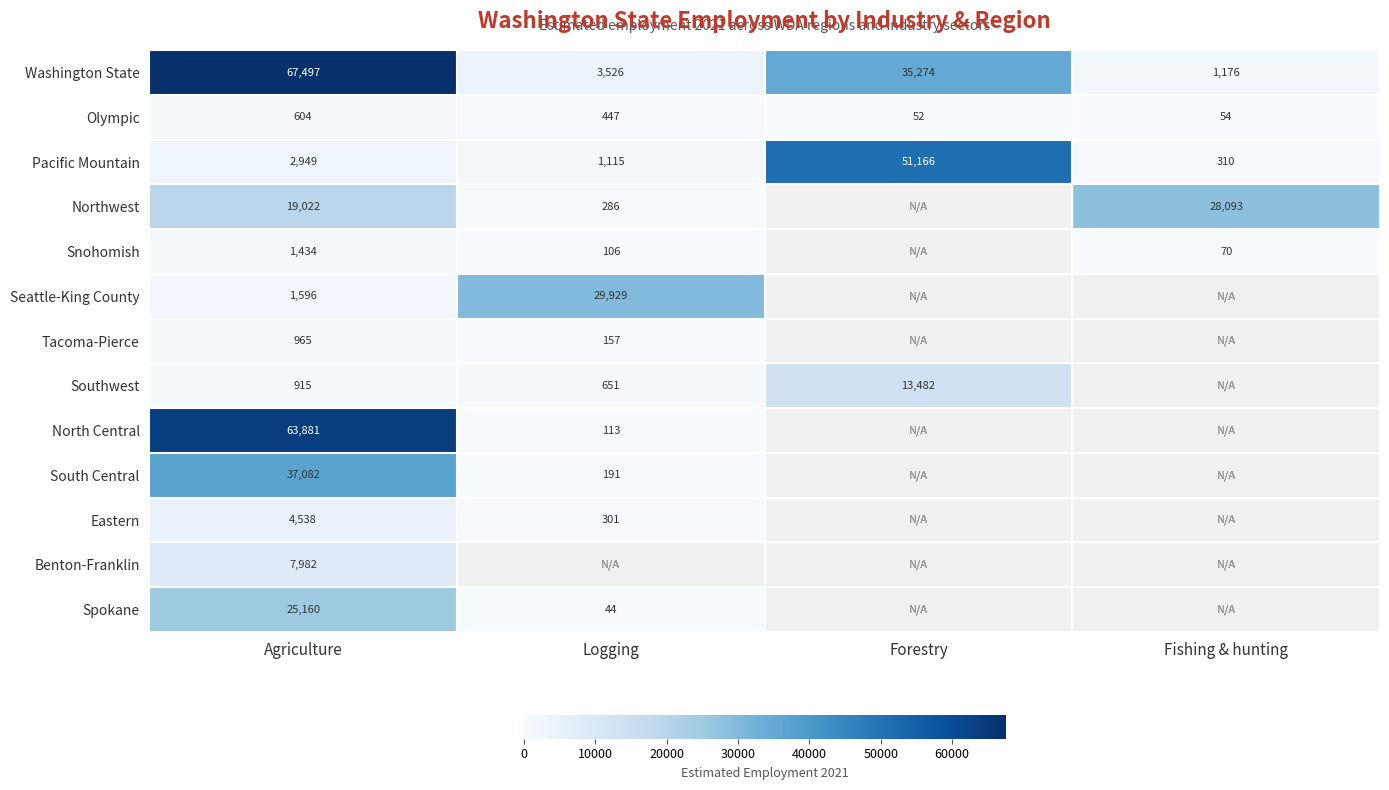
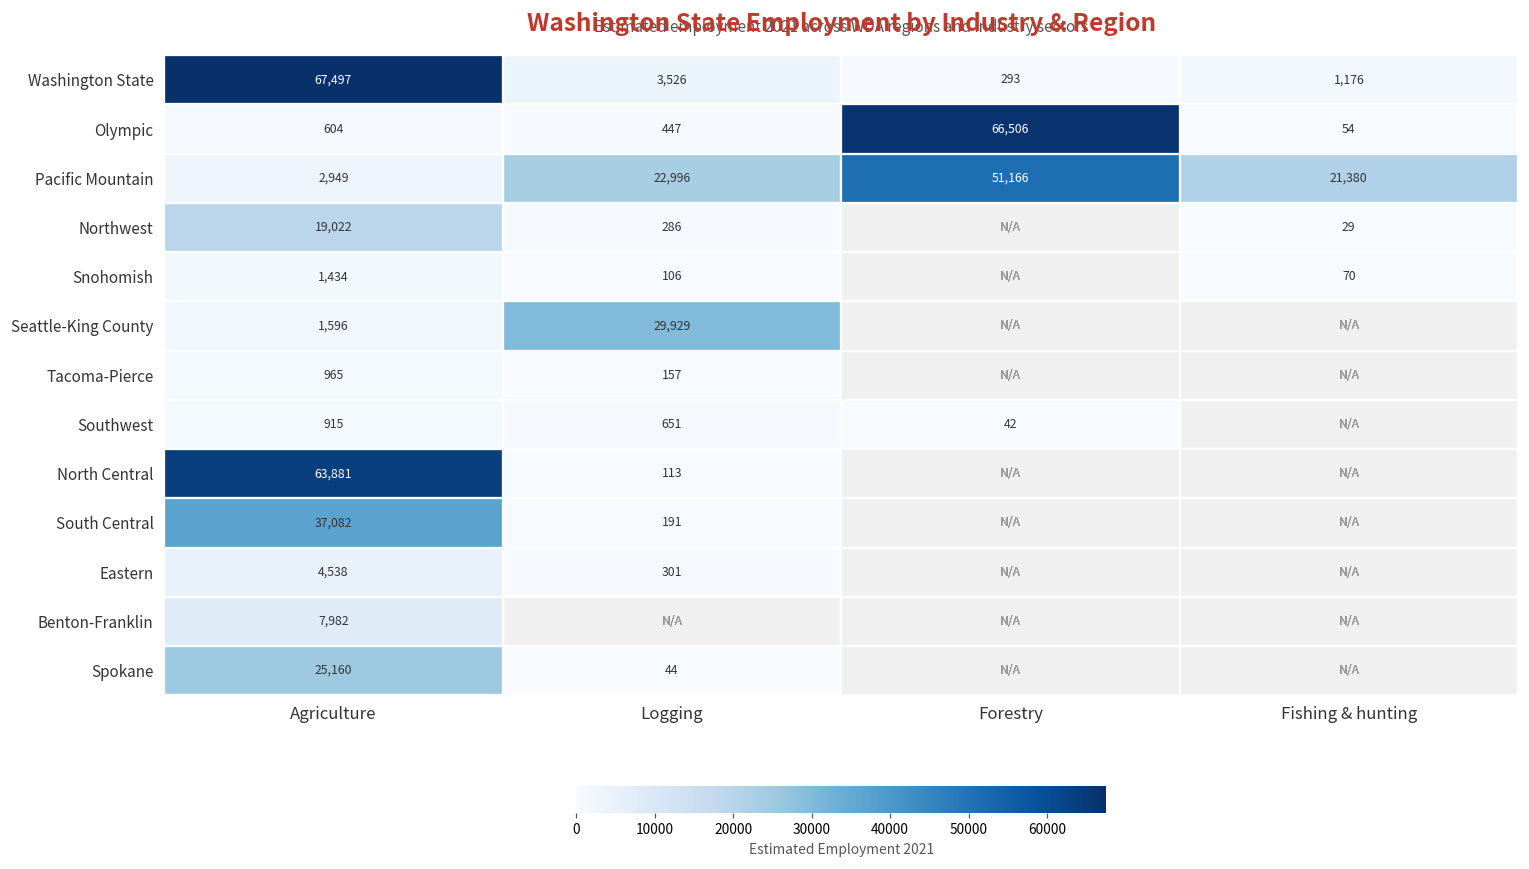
Washington State, Forestry: 35,274 -> 293
Olympic, Forestry: 52 -> 66,506
Pacific Mountain, Logging: 1,115 -> 22,996
Pacific Mountain, Fishing & hunting: 310 -> 21,380
Northwest, Fishing & hunting: 28,093 -> 29
Southwest, Forestry: 13,482 -> 42
